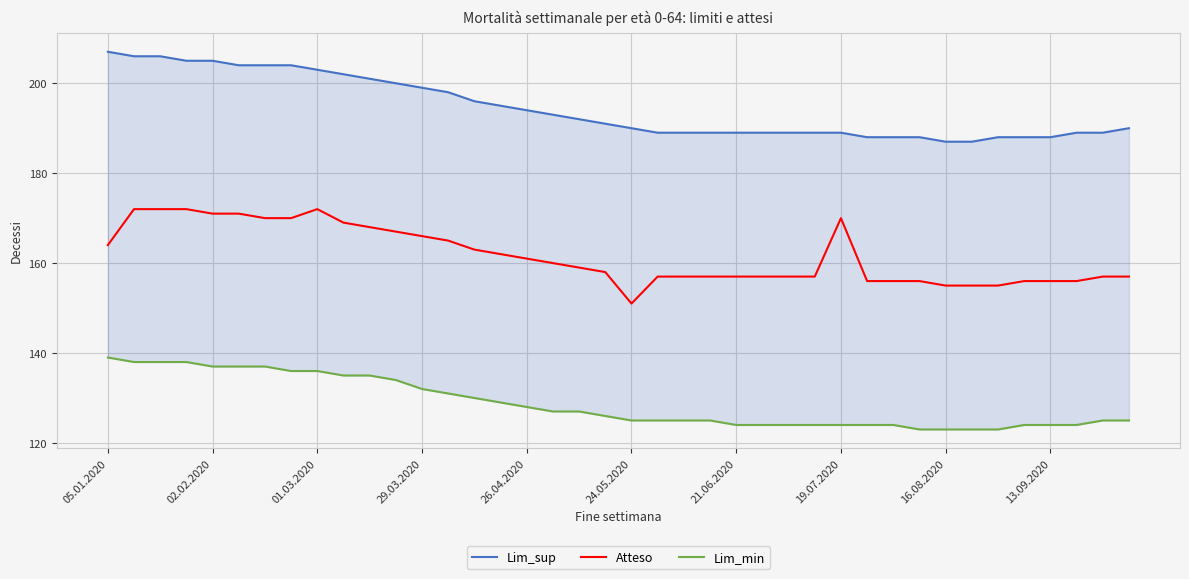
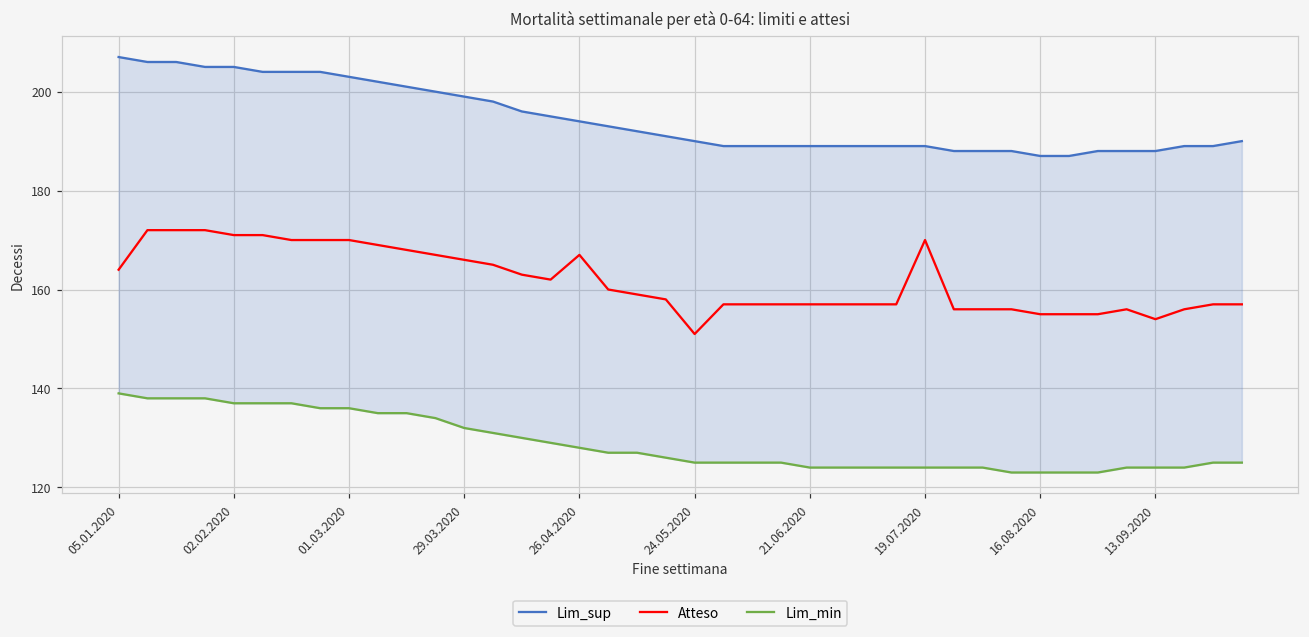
Atteso, 01.03.2020: 172 -> 170
Atteso, 26.04.2020: 161 -> 167
Atteso, 13.09.2020: 156 -> 154
